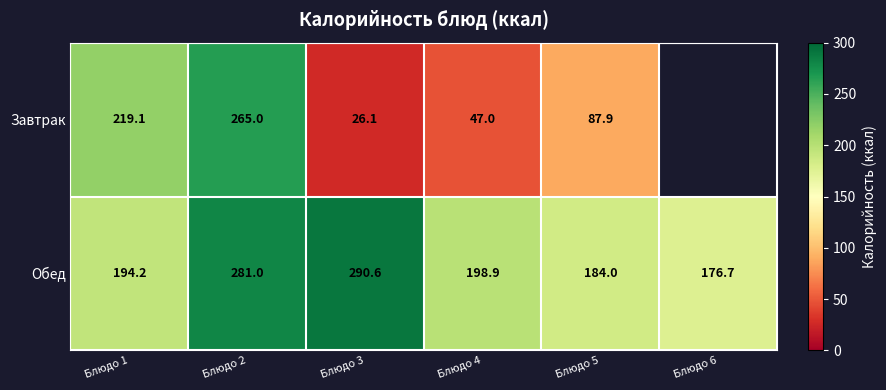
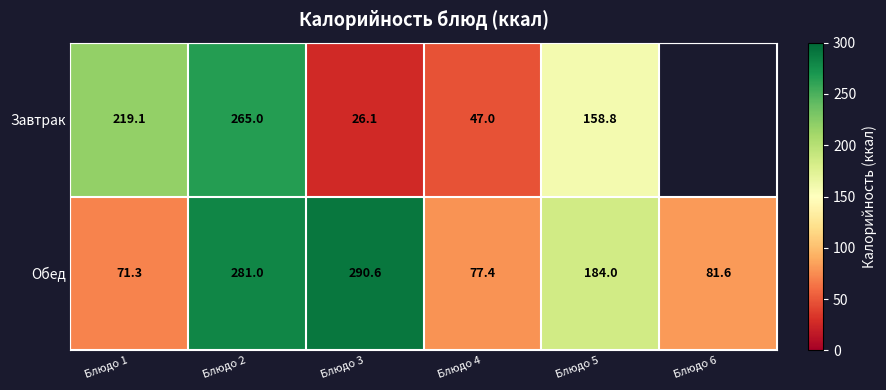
Завтрак, Блюдо 5: 87.9 -> 158.8
Обед, Блюдо 1: 194.2 -> 71.3
Обед, Блюдо 4: 198.9 -> 77.4
Обед, Блюдо 6: 176.7 -> 81.6
